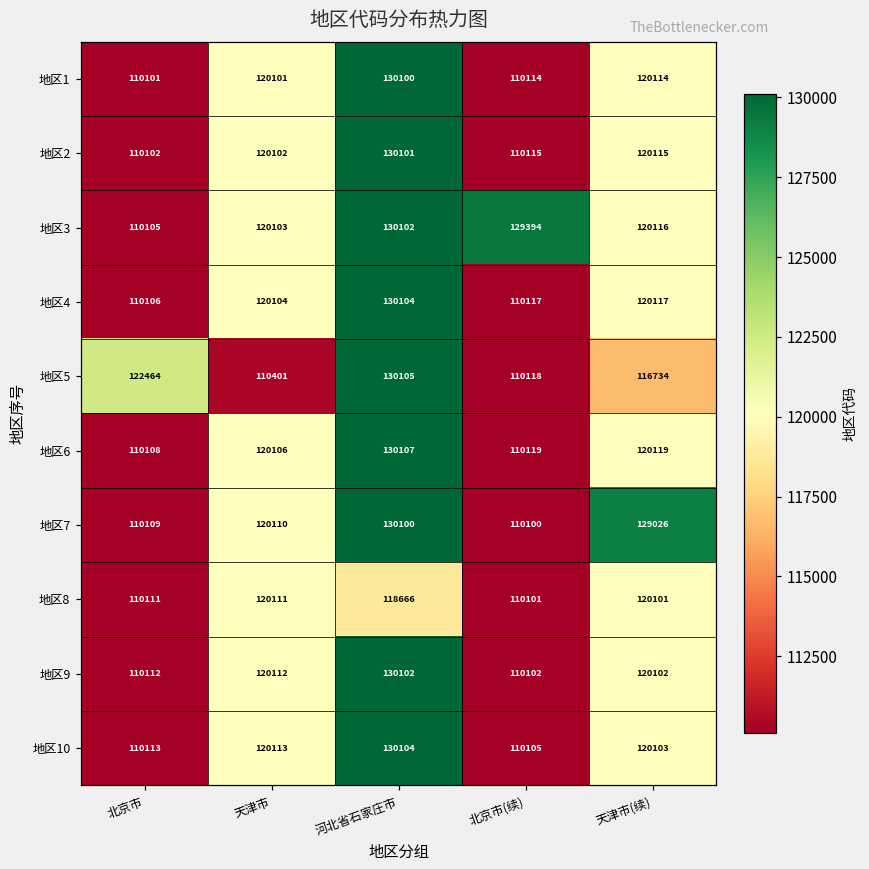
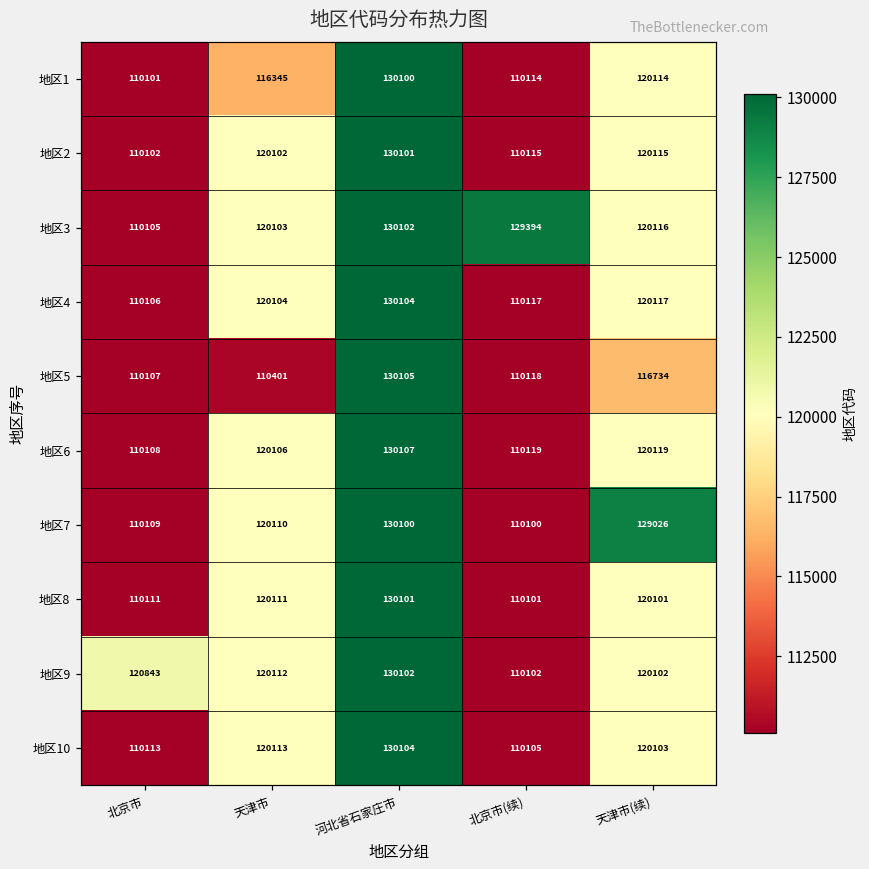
地区1, 天津市: 120101 -> 116345
地区5, 北京市: 122464 -> 110107
地区8, 河北省石家庄市: 118666 -> 130101
地区9, 北京市: 110112 -> 120843
